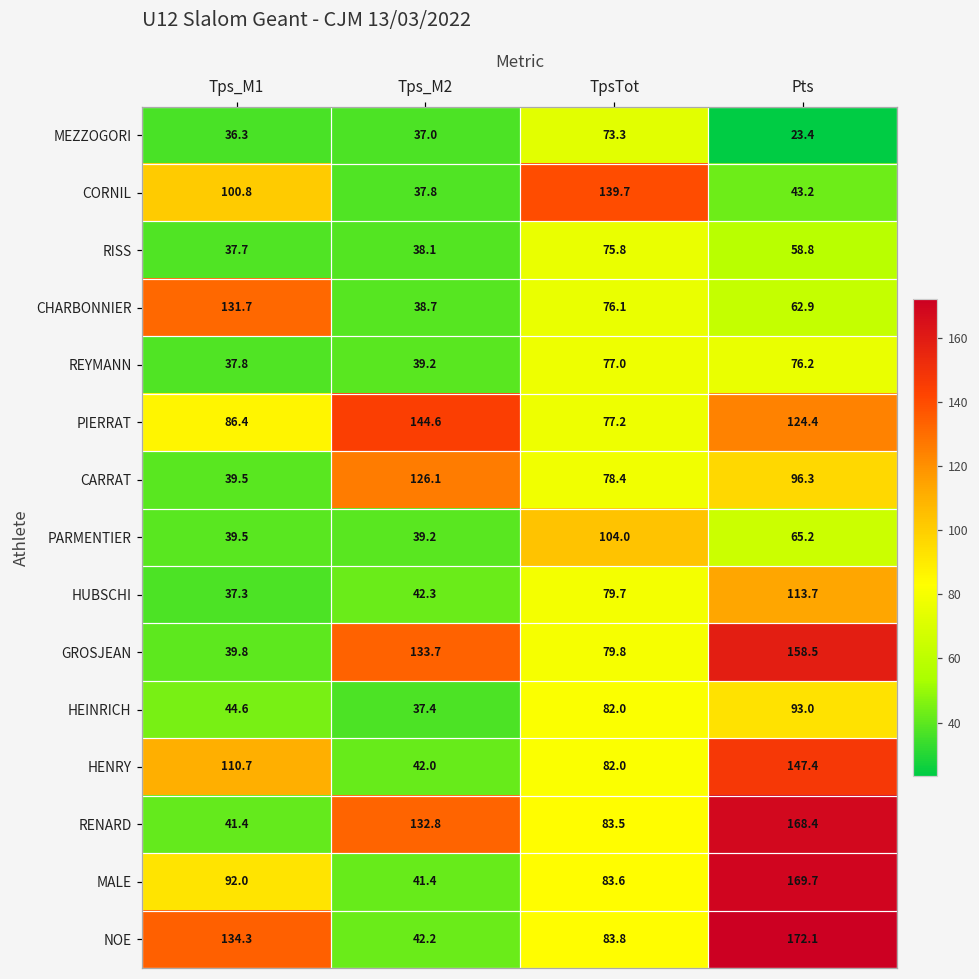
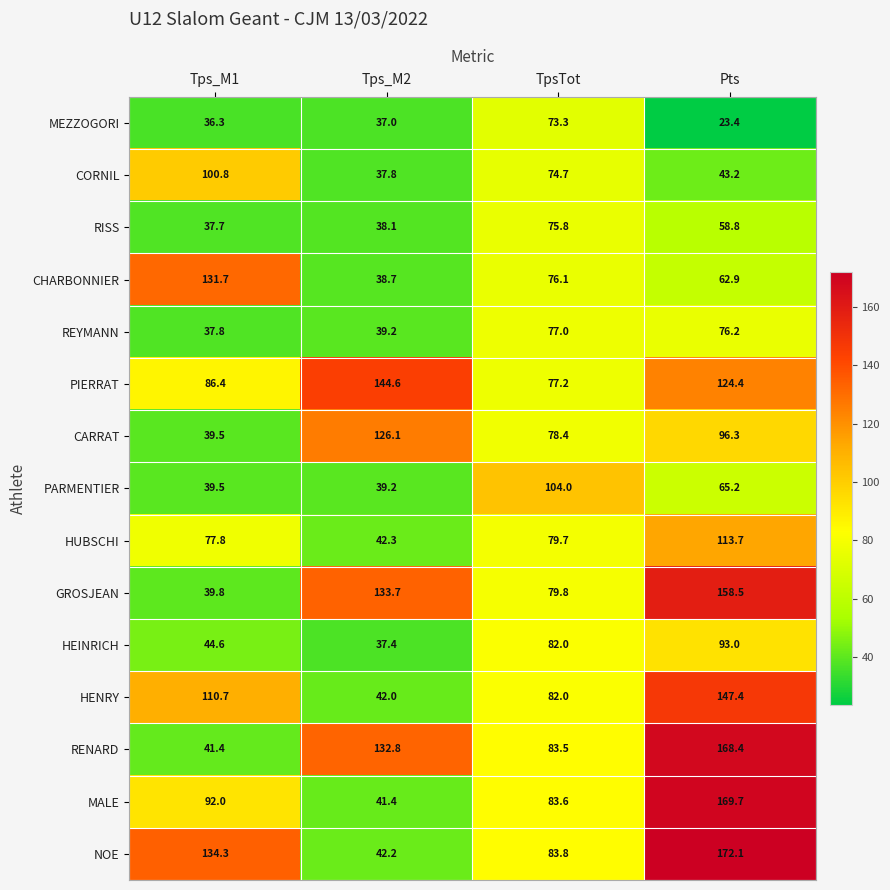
CORNIL, TpsTot: 139.7 -> 74.7
HUBSCHI, Tps_M1: 37.3 -> 77.8
